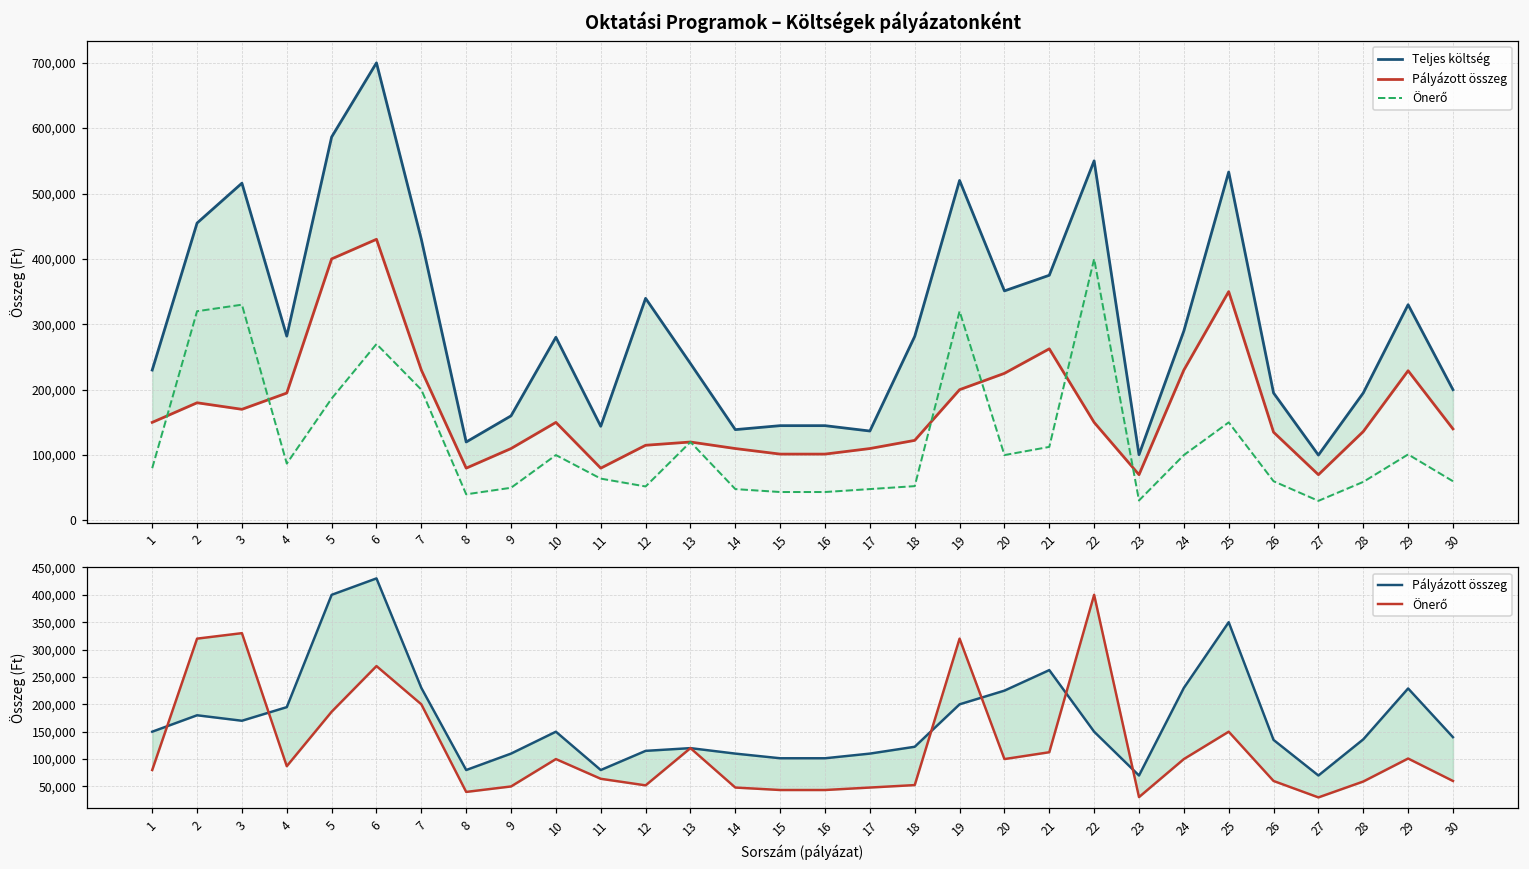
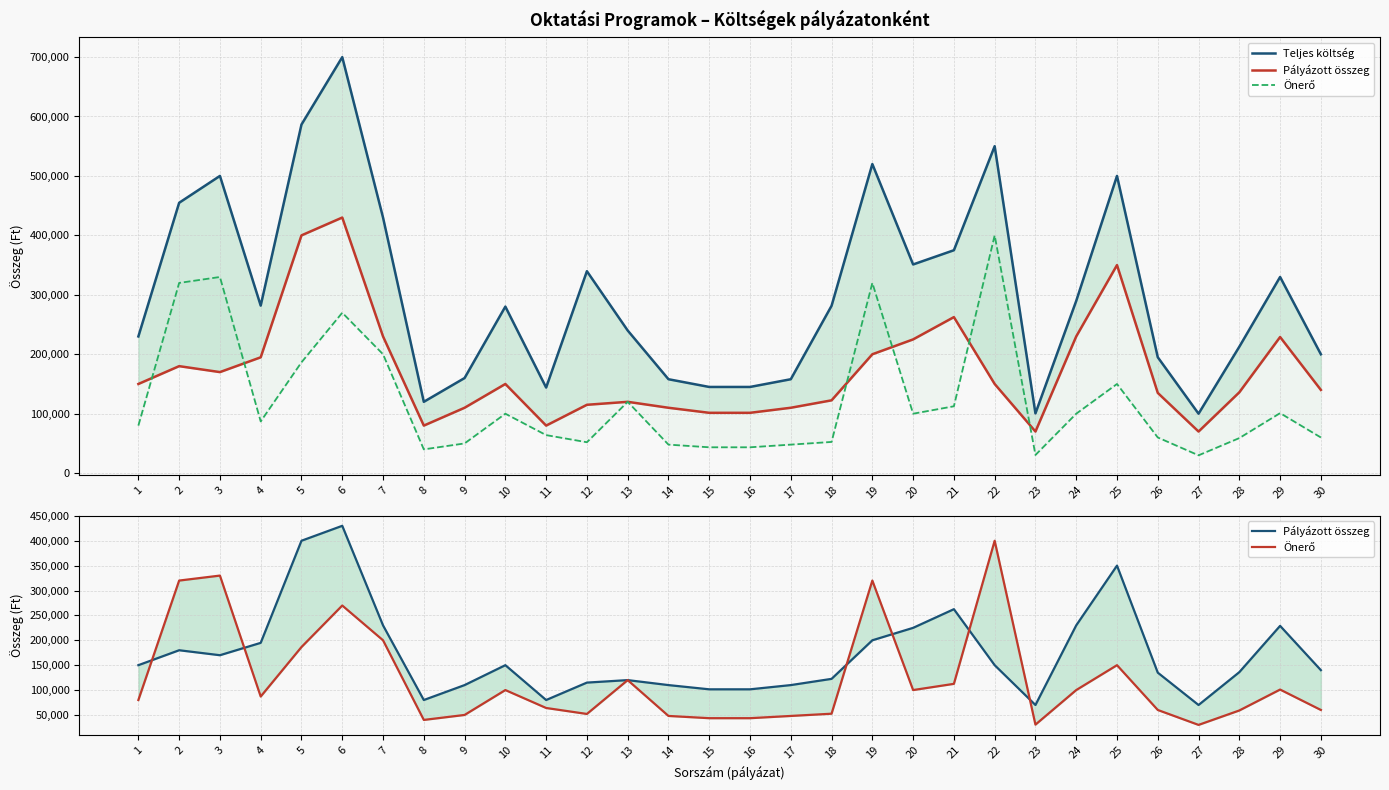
Oktatási Programok – Költségek pályázatonként, Teljes költség, 3: 520,000 -> 500,000
Oktatási Programok – Költségek pályázatonként, Teljes költség, 14: 140,000 -> 160,000
Oktatási Programok – Költségek pályázatonként, Teljes költség, 17: 140,000 -> 160,000
Oktatási Programok – Költségek pályázatonként, Teljes költség, 25: 530,000 -> 500,000
Oktatási Programok – Költségek pályázatonként, Teljes költség, 28: 200,000 -> 210,000
